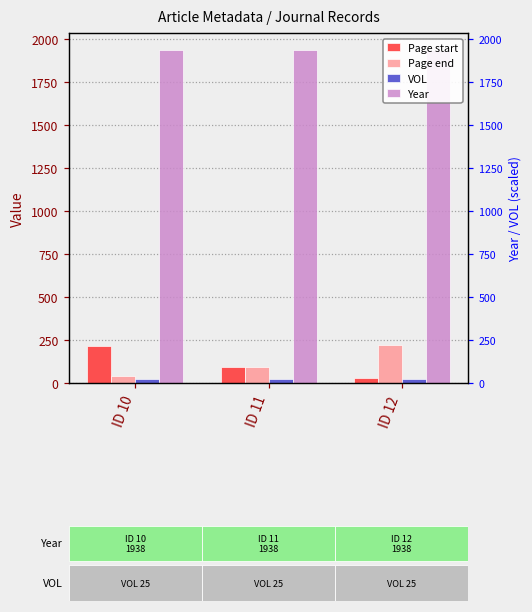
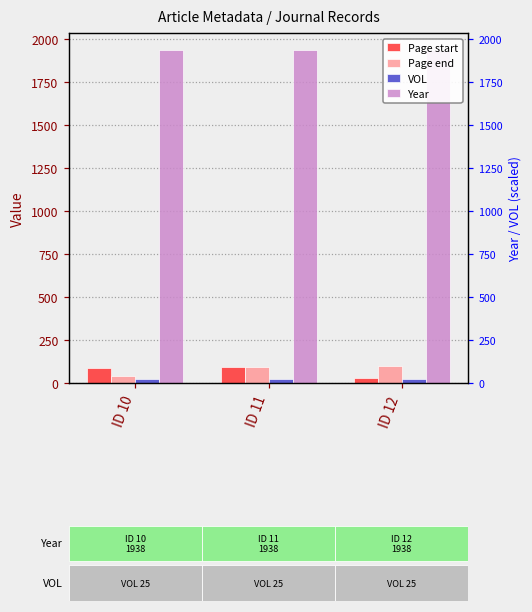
Page start, ID 10: 220 -> 90
Page end, ID 12: 230 -> 100
